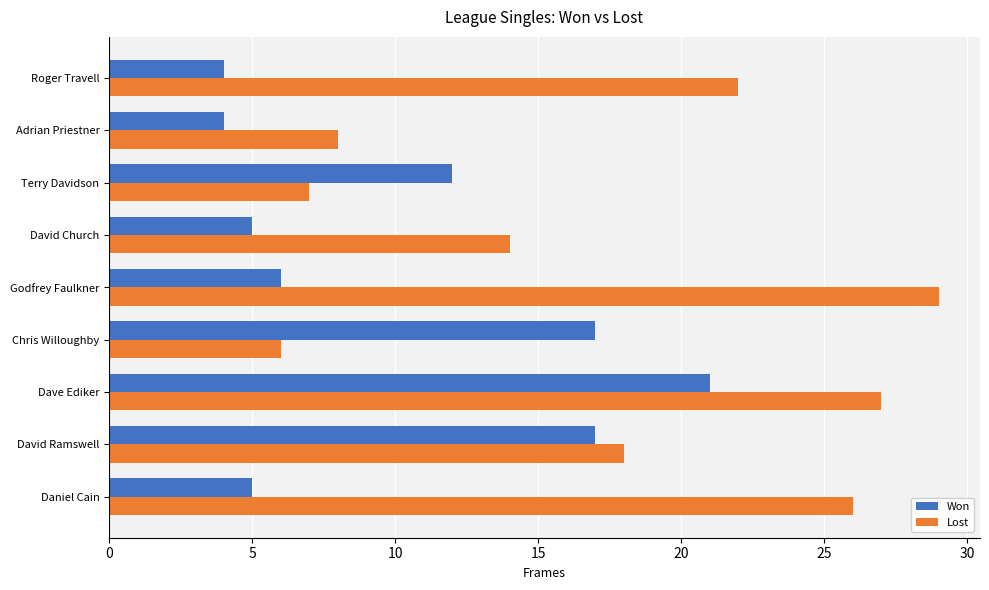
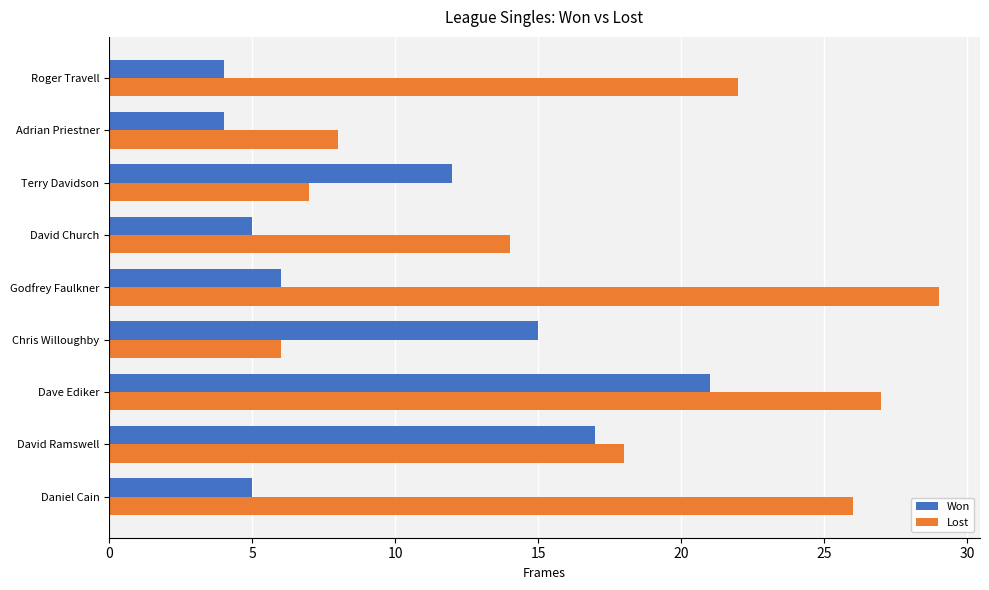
Won, Chris Willoughby: 17 -> 15
